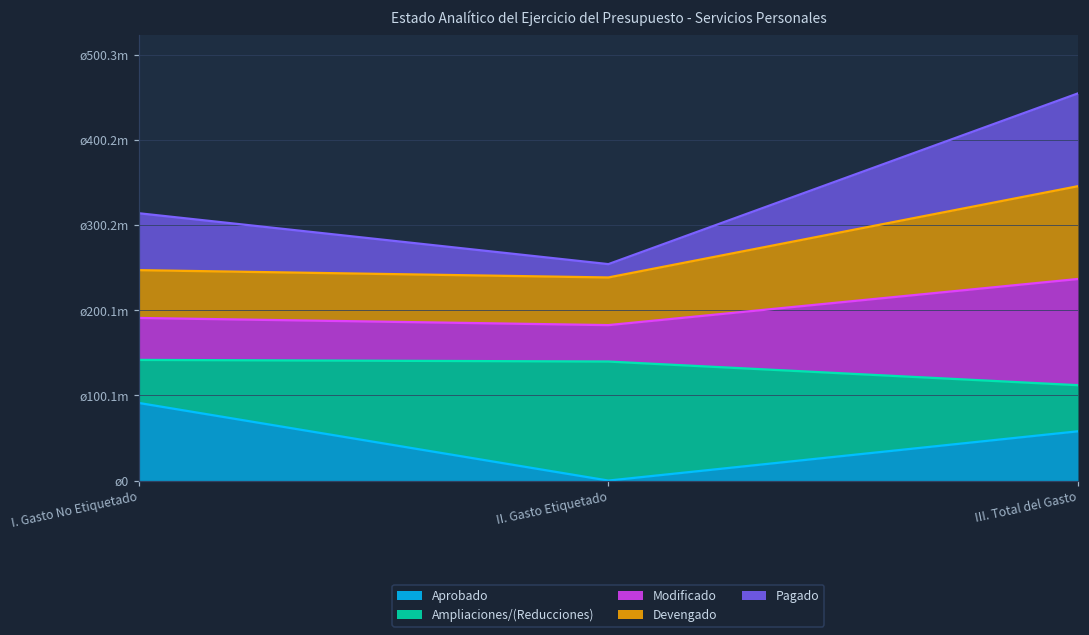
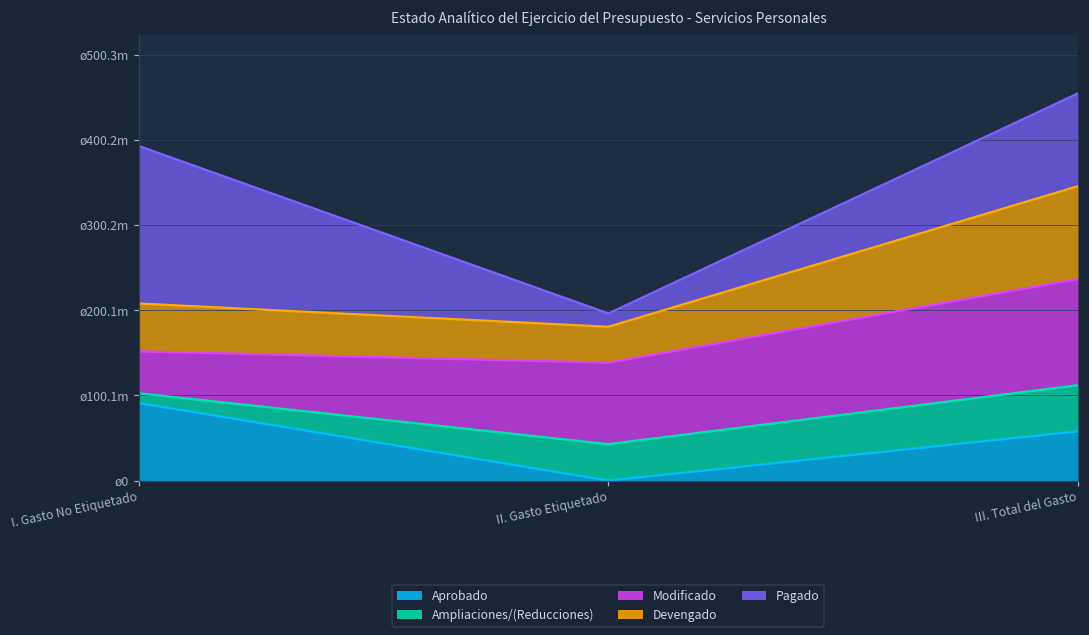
Ampliaciones/(Reducciones), I. Gasto No Etiquetado: ø50m -> ø10m
Pagado, I. Gasto No Etiquetado: ø70m -> ø190m
Ampliaciones/(Reducciones), II. Gasto Etiquetado: ø140m -> ø40m
Modificado, II. Gasto Etiquetado: ø40m -> ø100m
Devengado, II. Gasto Etiquetado: ø60m -> ø40m
